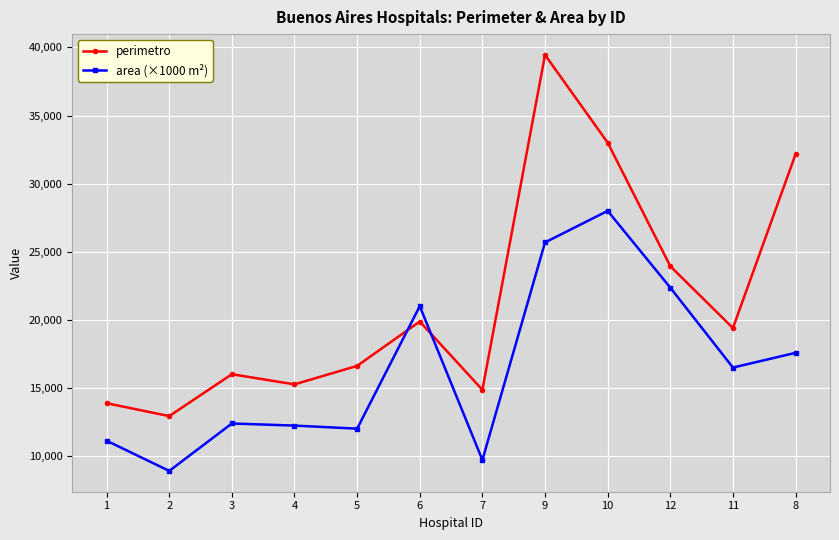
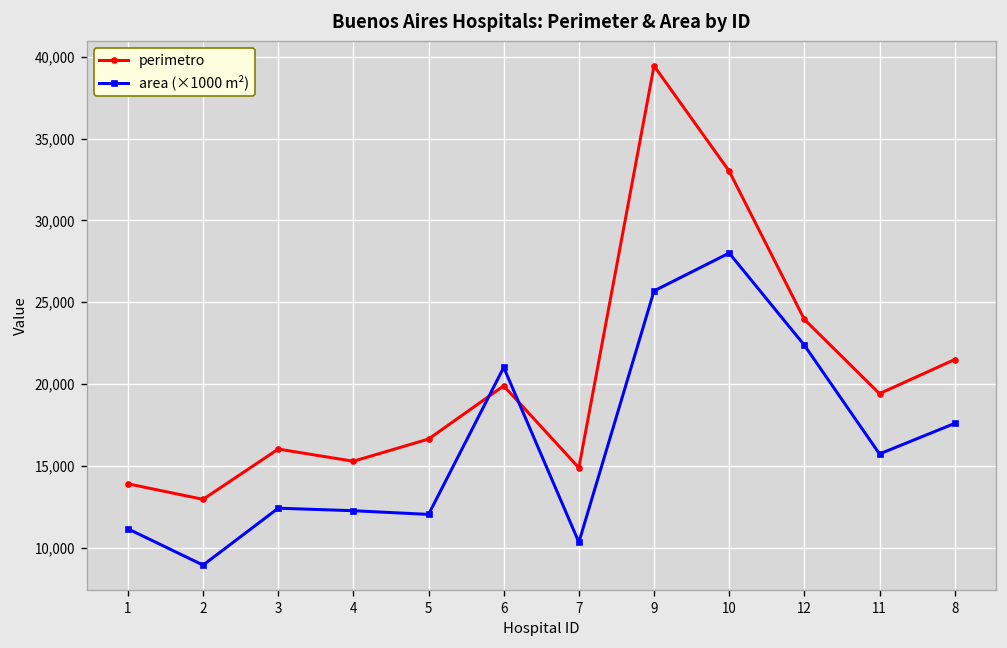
area (×1000 m²), 7: 9,700 -> 10,300
area (×1000 m²), 11: 16,500 -> 15,700
perimetro, 8: 32,200 -> 21,500
